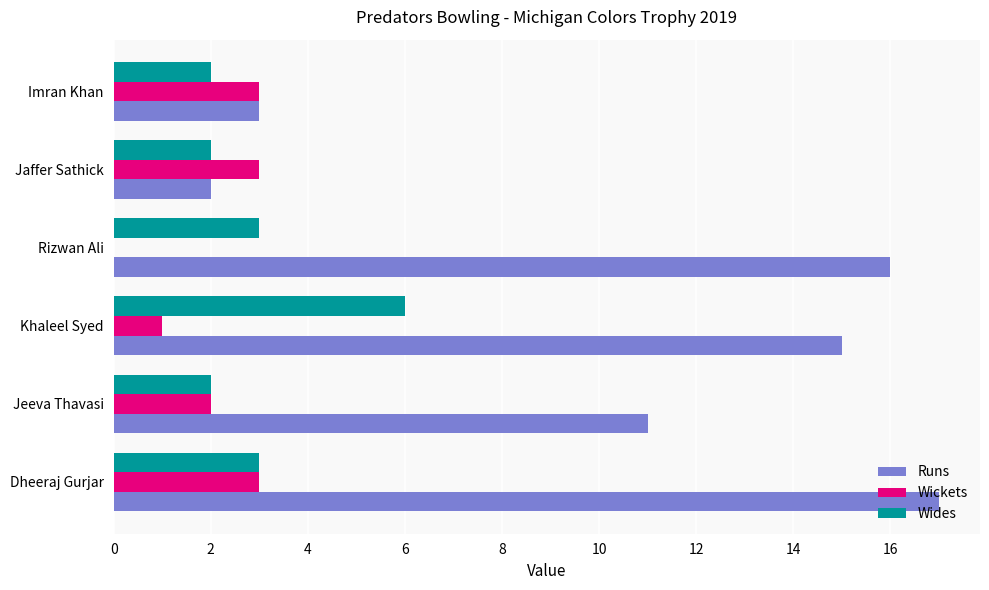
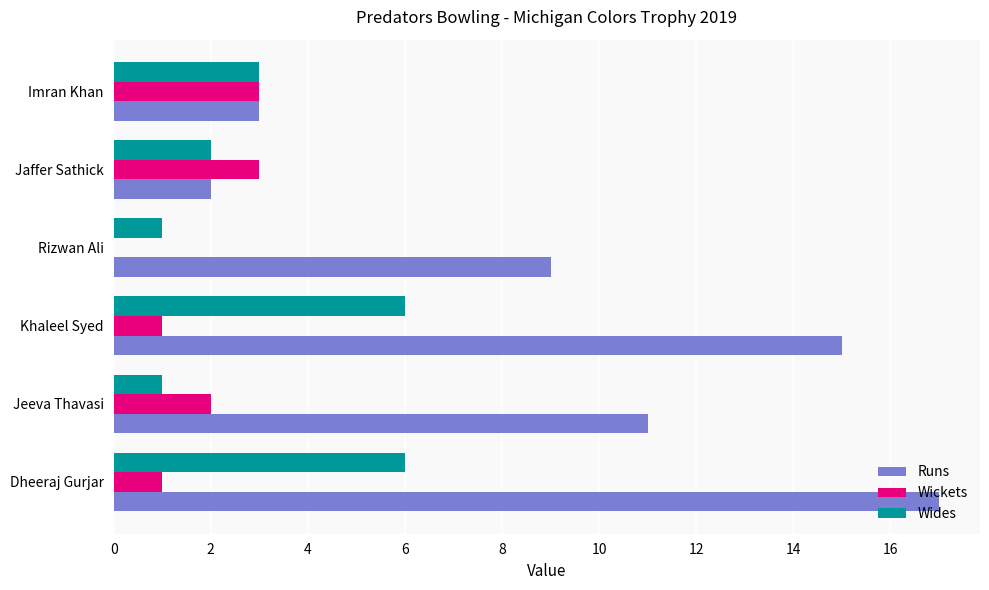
Wides, Imran Khan: 2 -> 3
Wides, Rizwan Ali: 3 -> 1
Runs, Rizwan Ali: 16 -> 9
Wides, Jeeva Thavasi: 2 -> 1
Wides, Dheeraj Gurjar: 3 -> 6
Wickets, Dheeraj Gurjar: 3 -> 1
